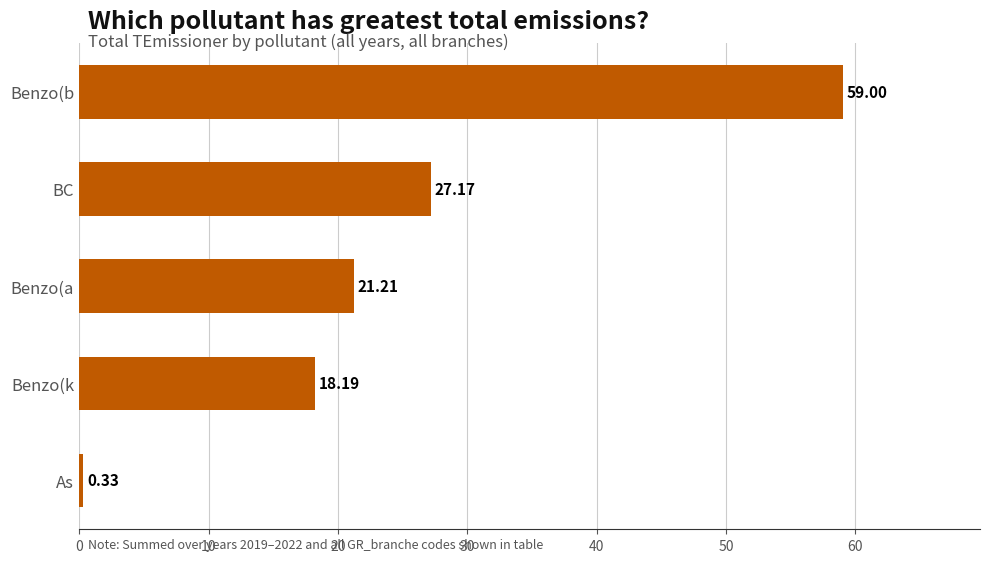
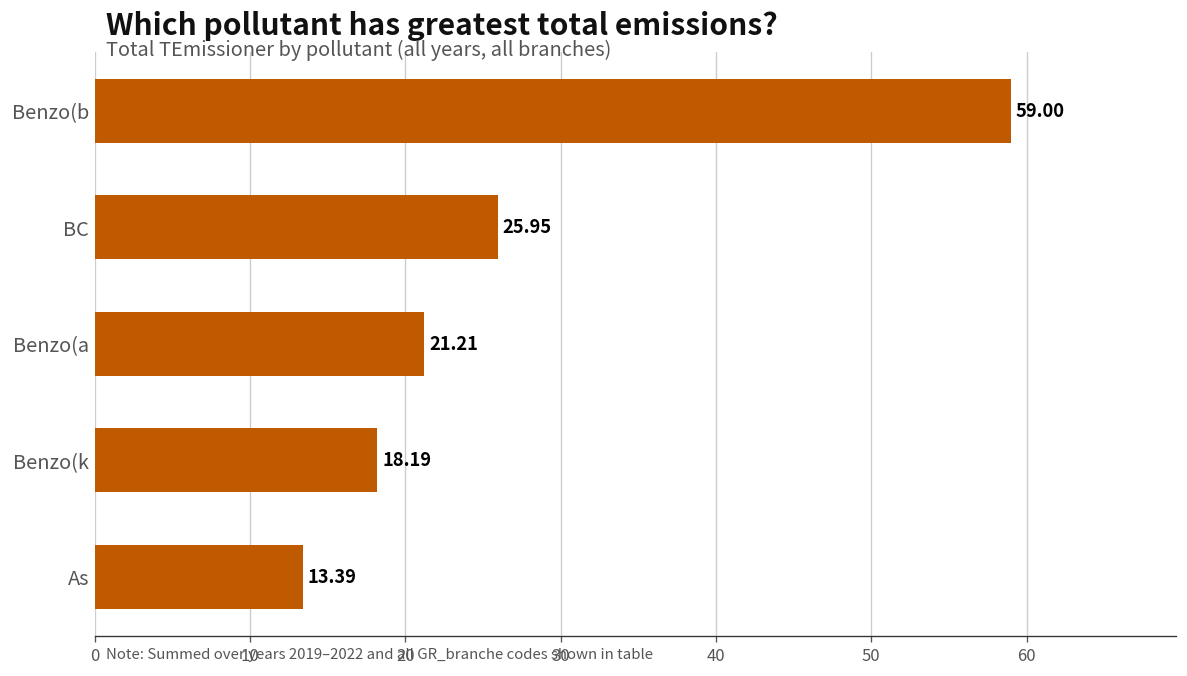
BC: 27.17 -> 25.95
As: 0.33 -> 13.39
